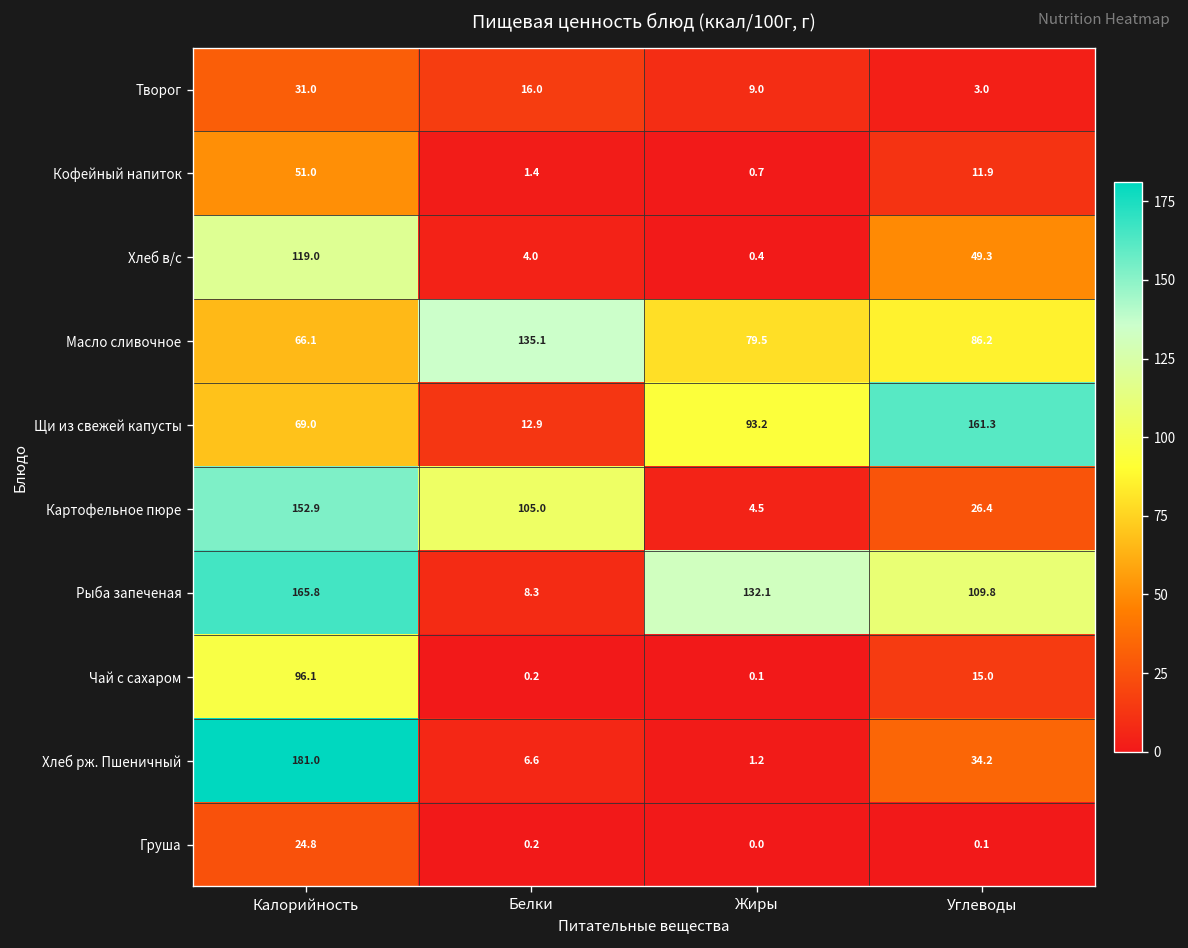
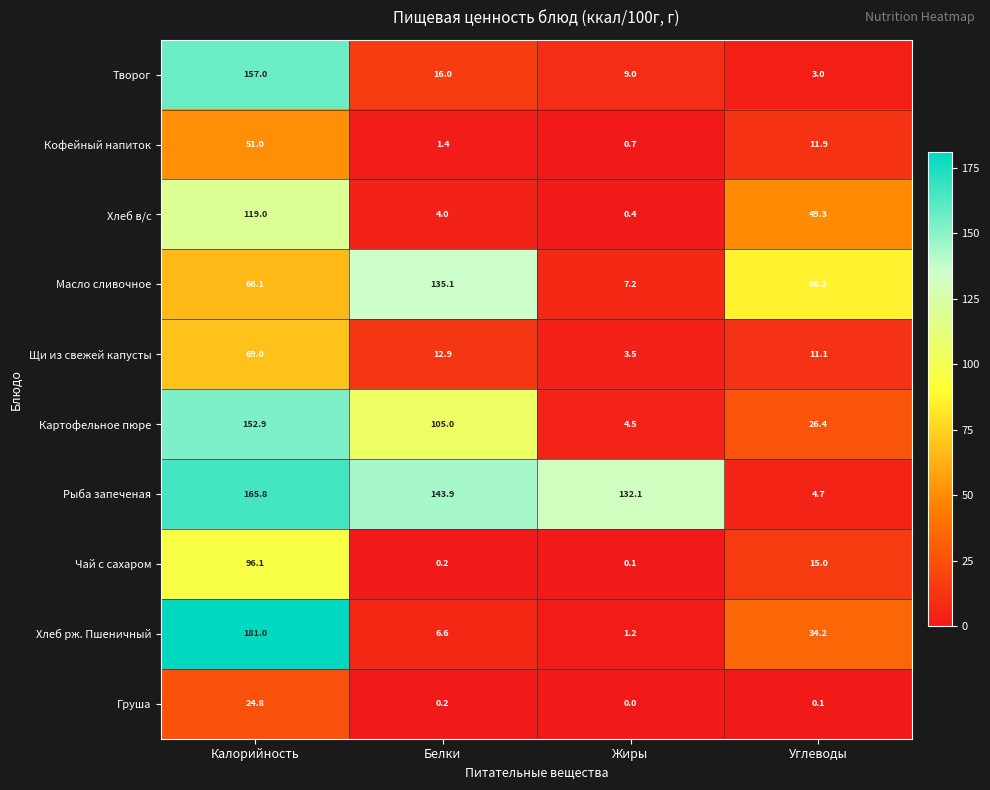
Творог, Калорийность: 31.0 -> 157.0
Масло сливочное, Жиры: 79.5 -> 7.2
Щи из свежей капусты, Жиры: 93.2 -> 3.5
Щи из свежей капусты, Углеводы: 161.3 -> 11.1
Рыба запеченая, Белки: 8.3 -> 143.9
Рыба запеченая, Углеводы: 109.8 -> 4.7
